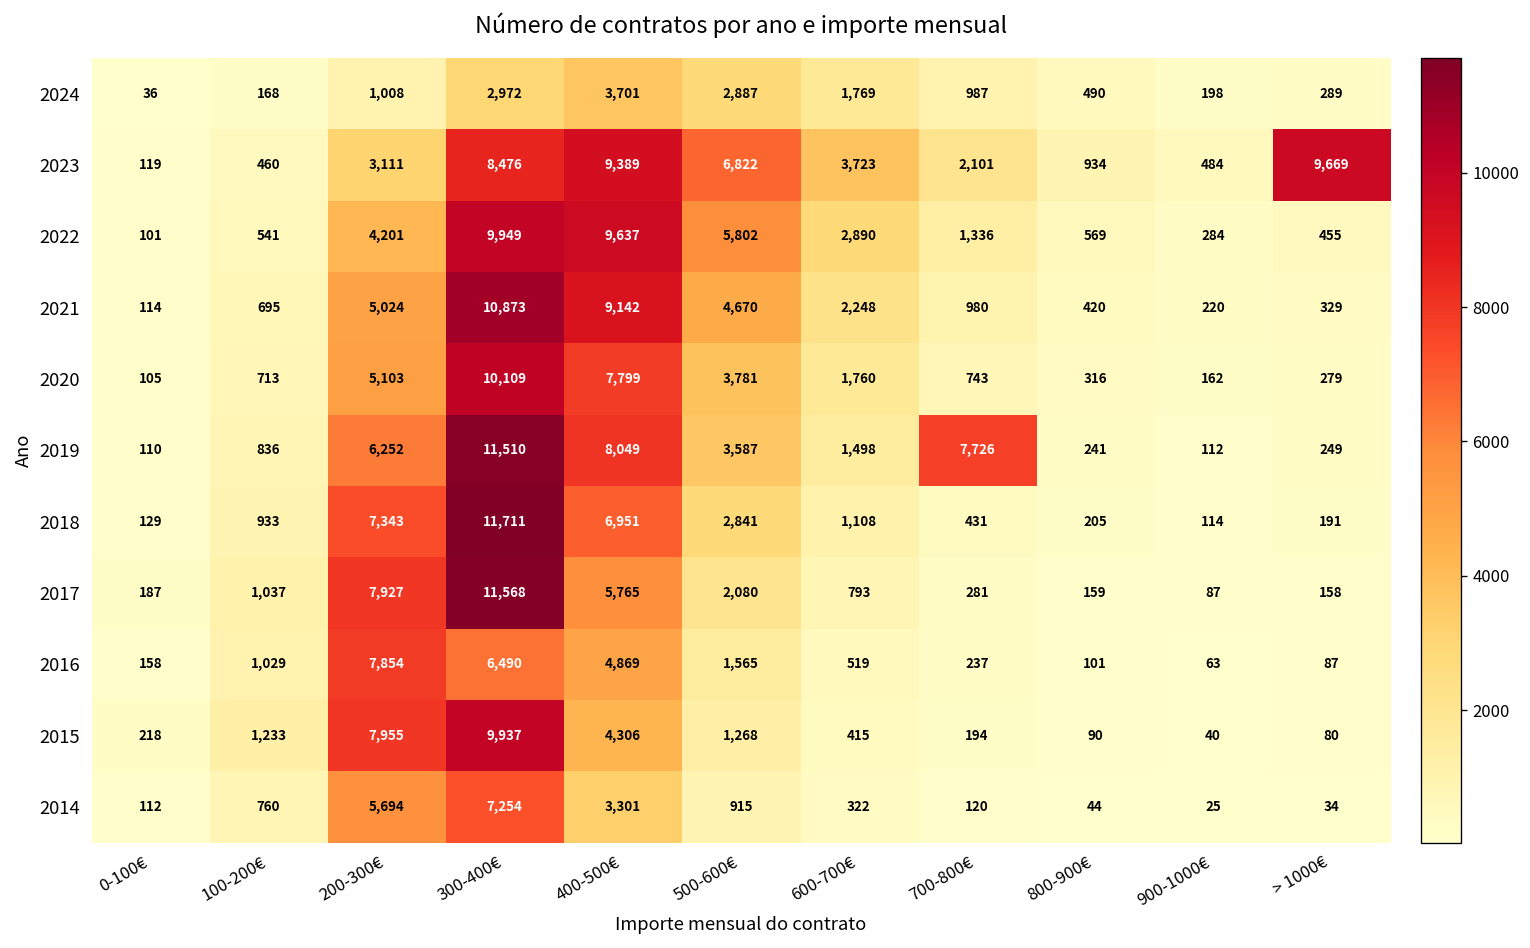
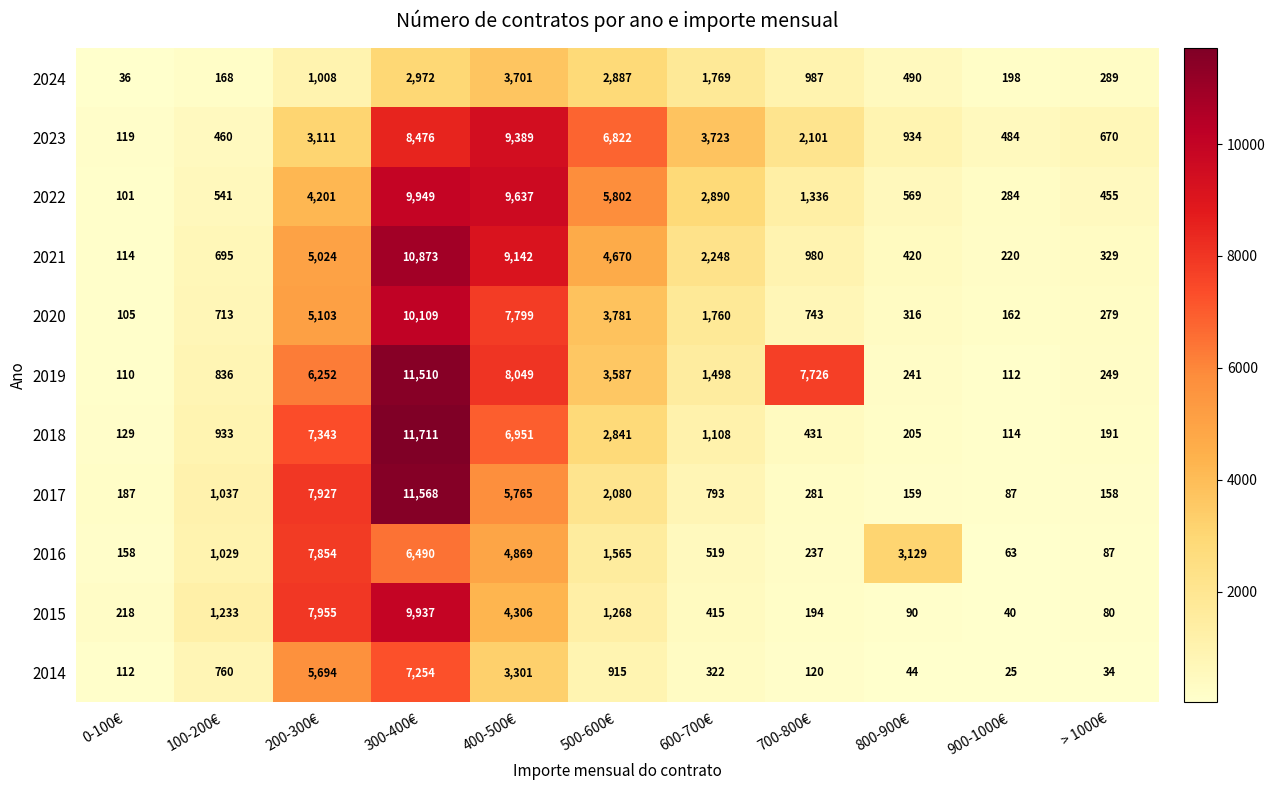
2023, > 1000€: 9,669 -> 670
2016, 800-900€: 101 -> 3,129
